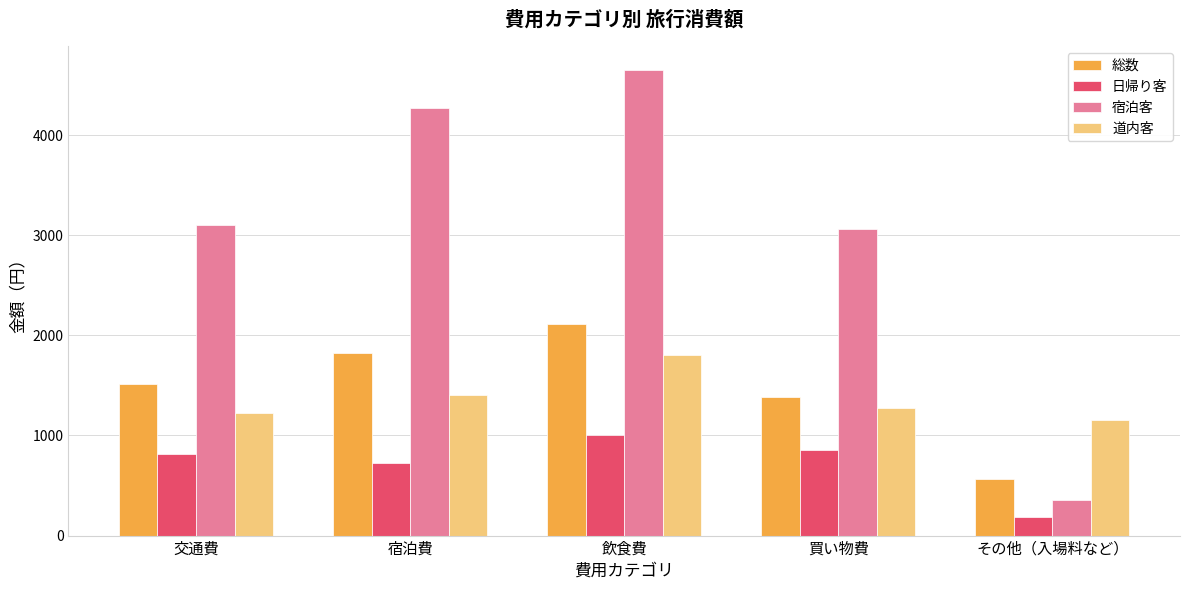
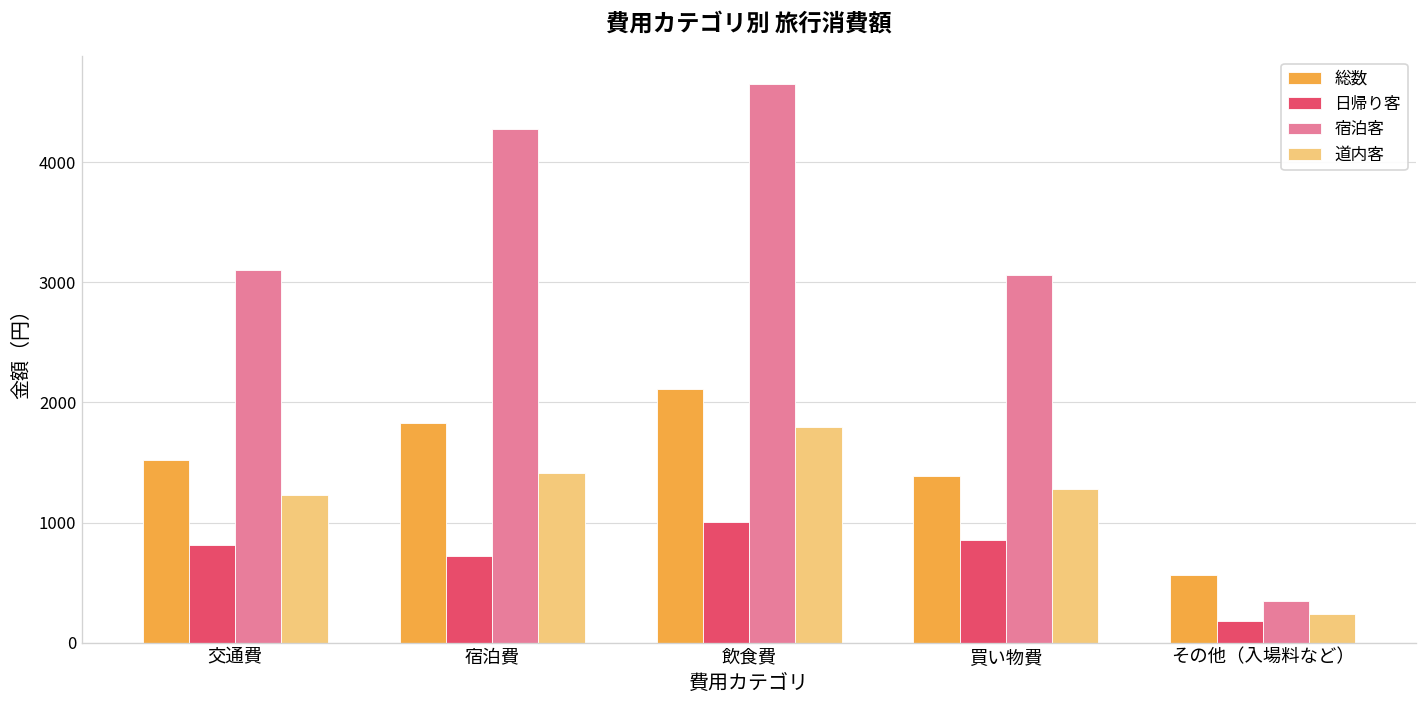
道内客, その他（入場料など）: 1150 -> 240
